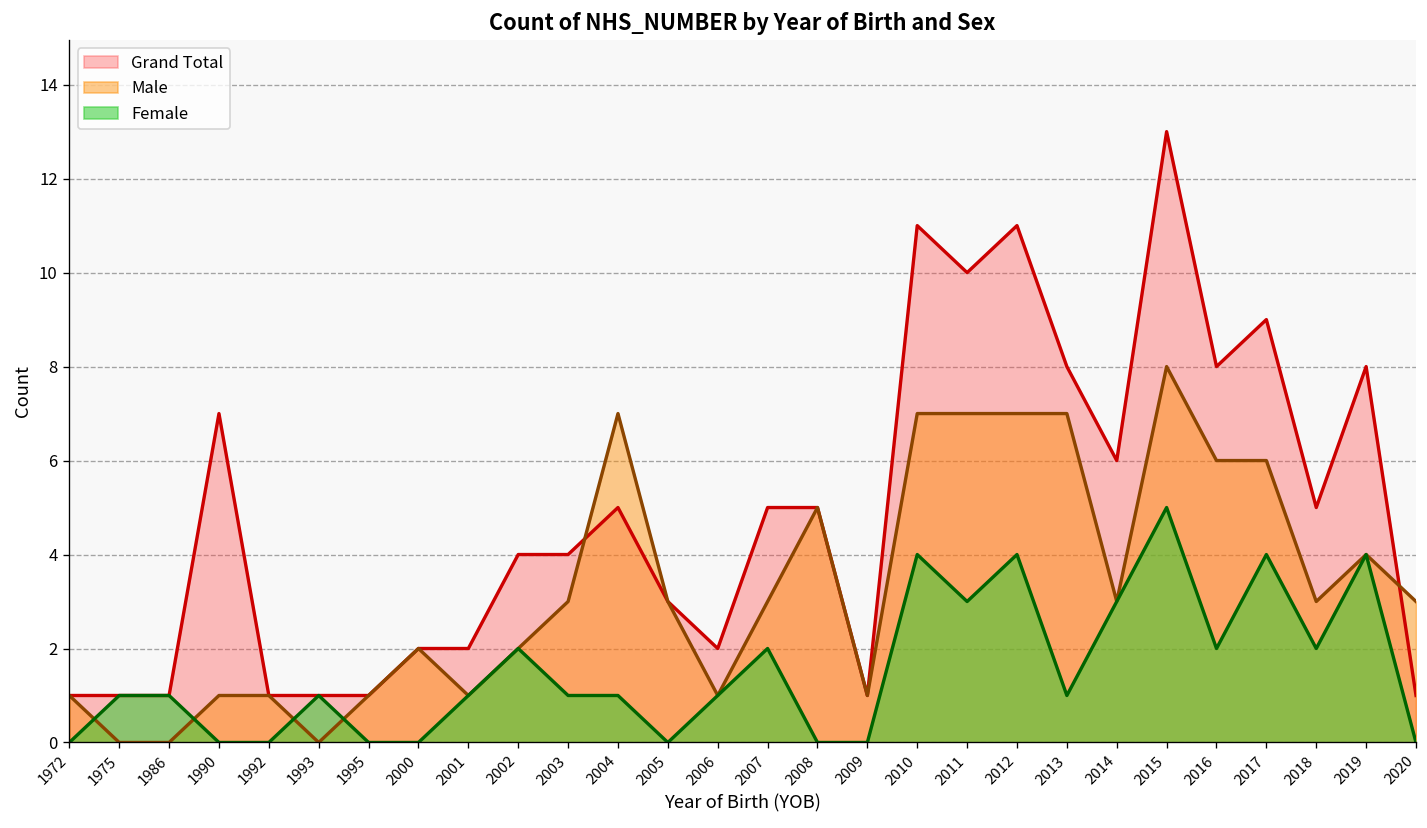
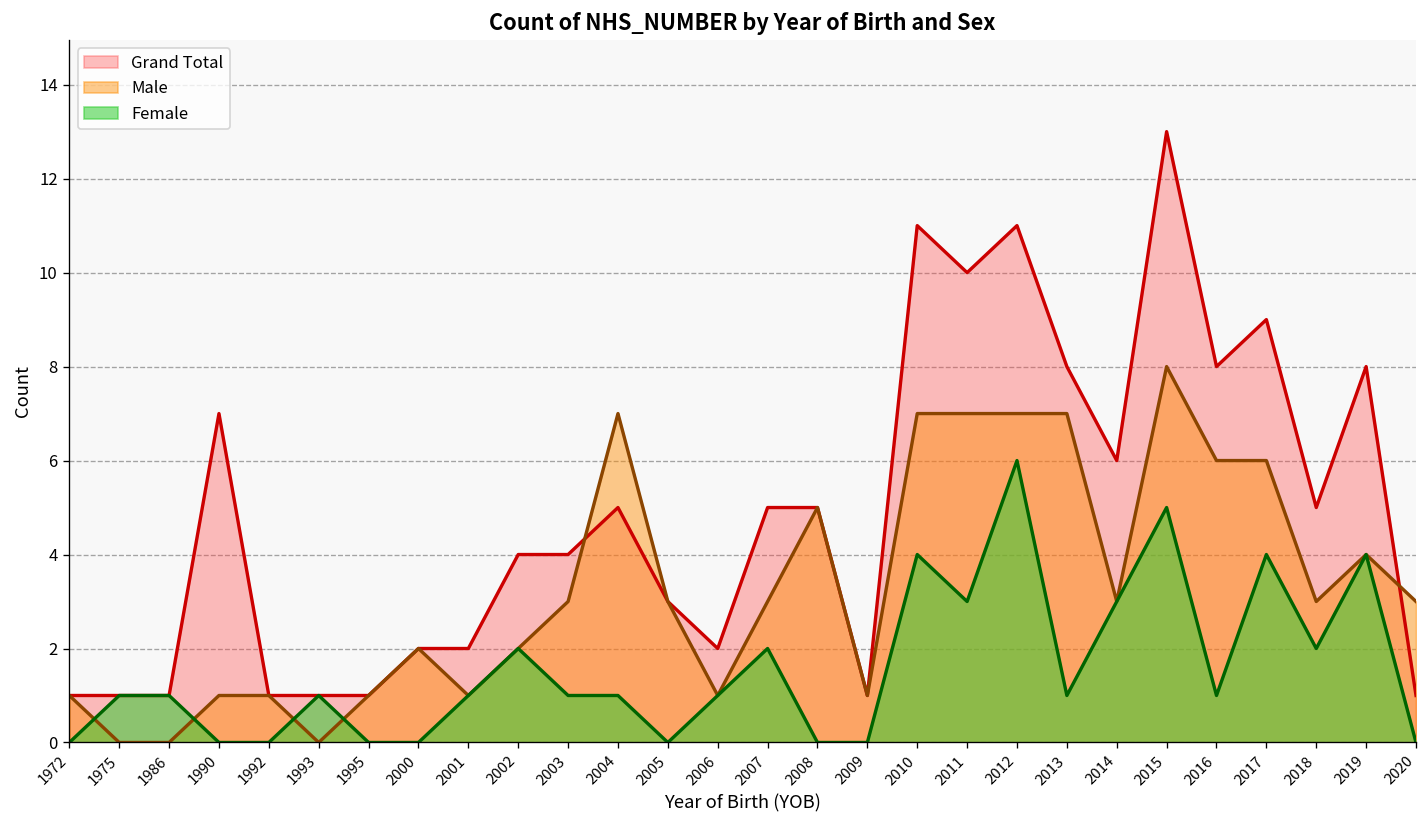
Female, 2012: 4 -> 6
Female, 2016: 2 -> 1
